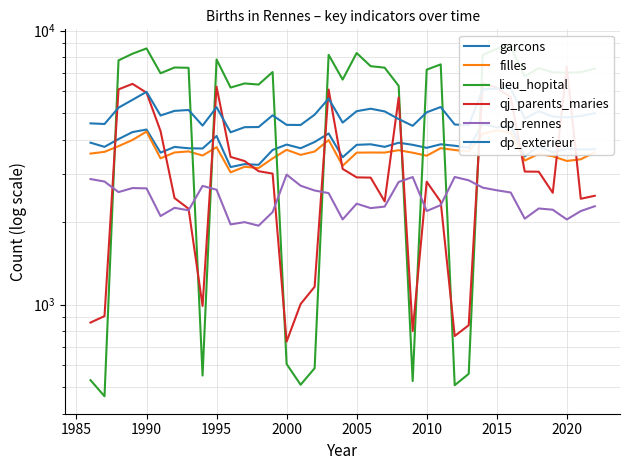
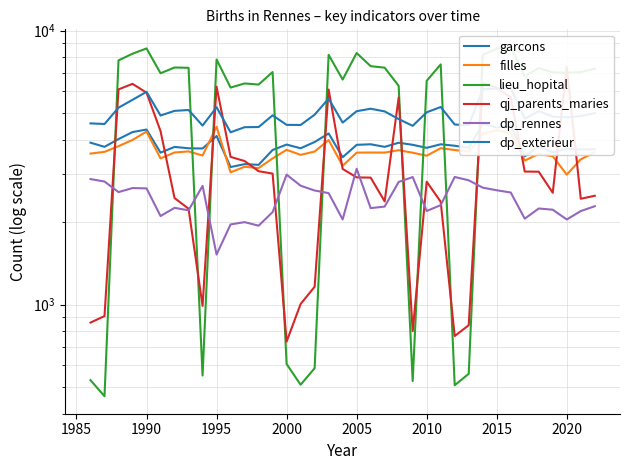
filles, 1995: 3800 -> 4500
dp_rennes, 1995: 2600 -> 1500
dp_rennes, 2005: 2300 -> 3100
lieu_hopital, 2010: 7200 -> 6600
filles, 2020: 3300 -> 3000
